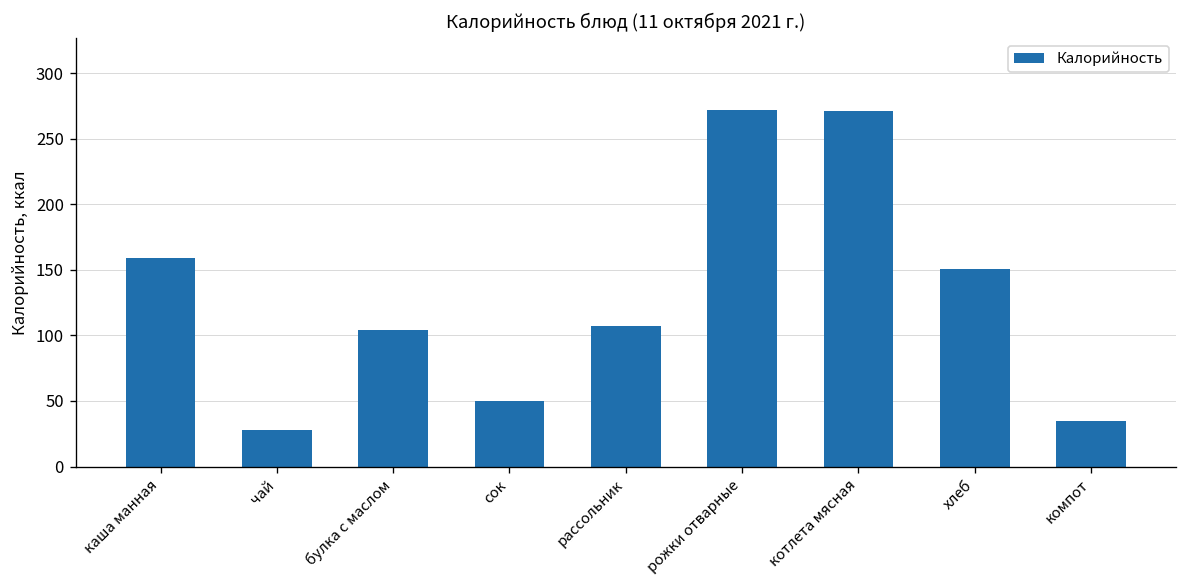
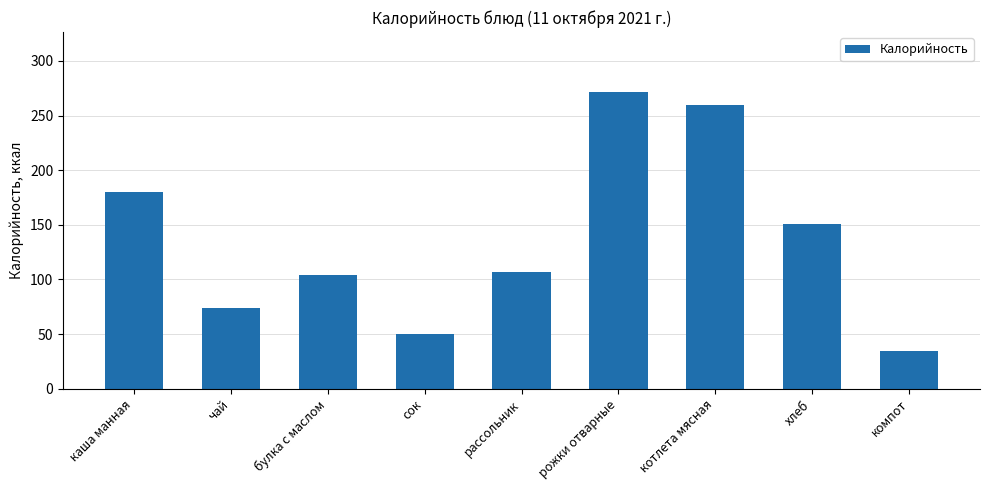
каша манная: 159 -> 180
чай: 28 -> 74
котлета мясная: 271 -> 260
